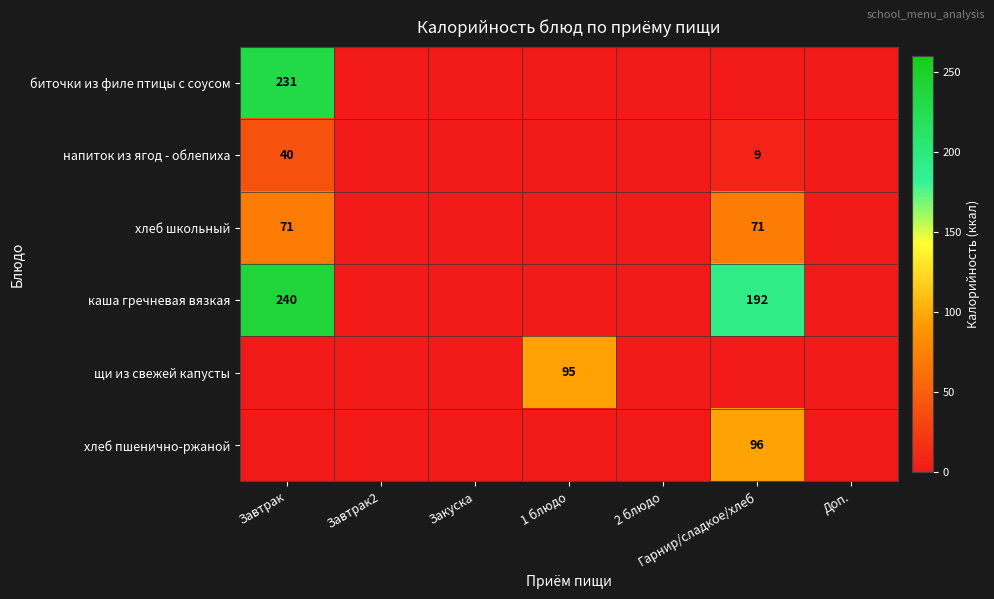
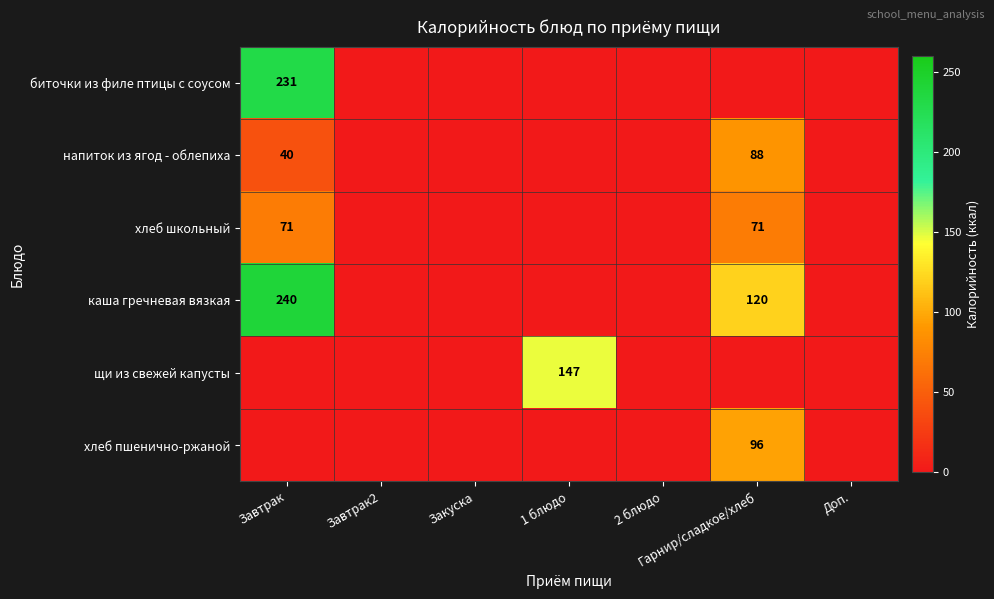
напиток из ягод - облепиха, Гарнир/сладкое/хлеб: 9 -> 88
каша гречневая вязкая, Гарнир/сладкое/хлеб: 192 -> 120
щи из свежей капусты, 1 блюдо: 95 -> 147
